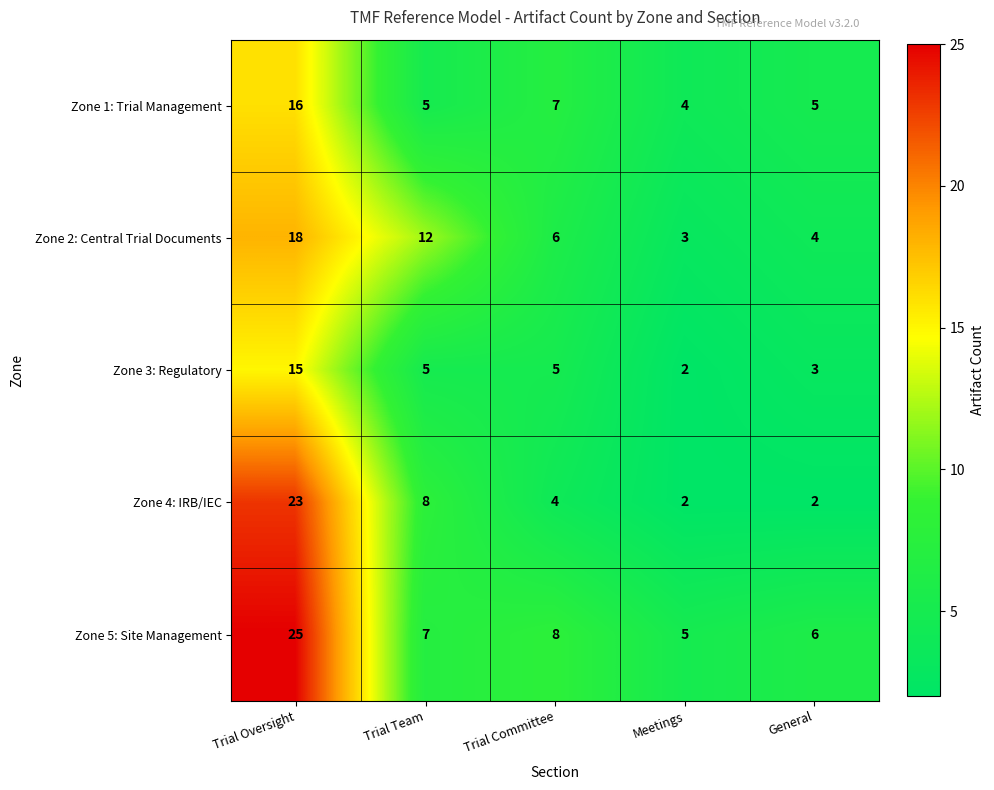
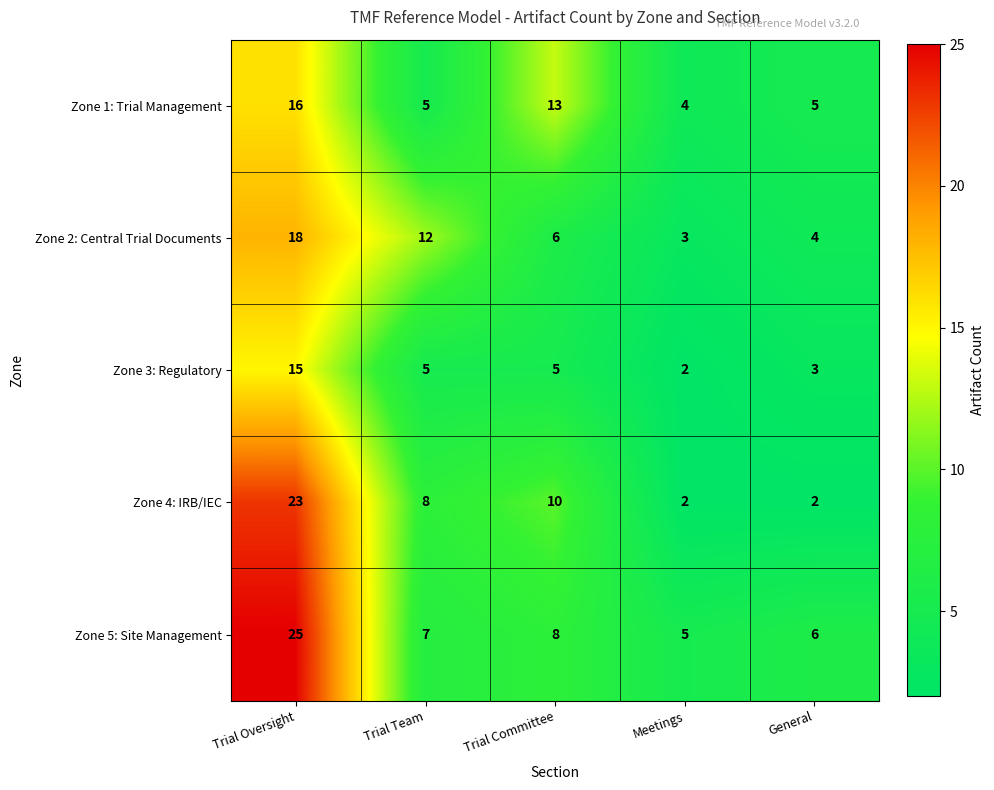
Zone 1: Trial Management, Trial Committee: 7 -> 13
Zone 4: IRB/IEC, Trial Committee: 4 -> 10
